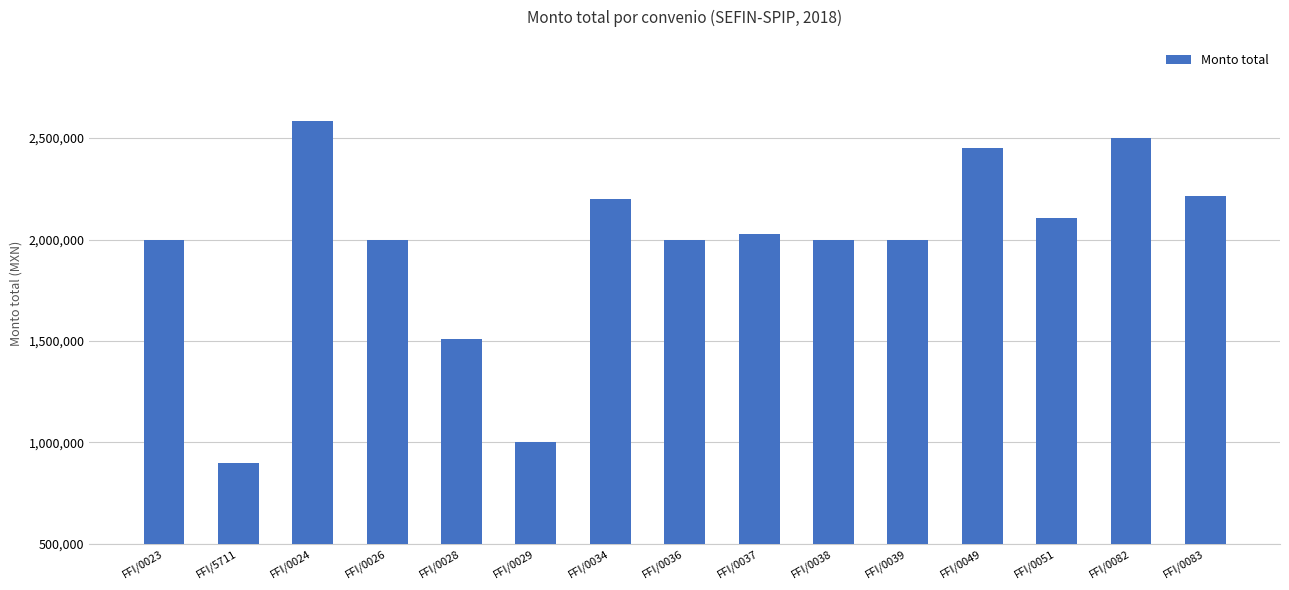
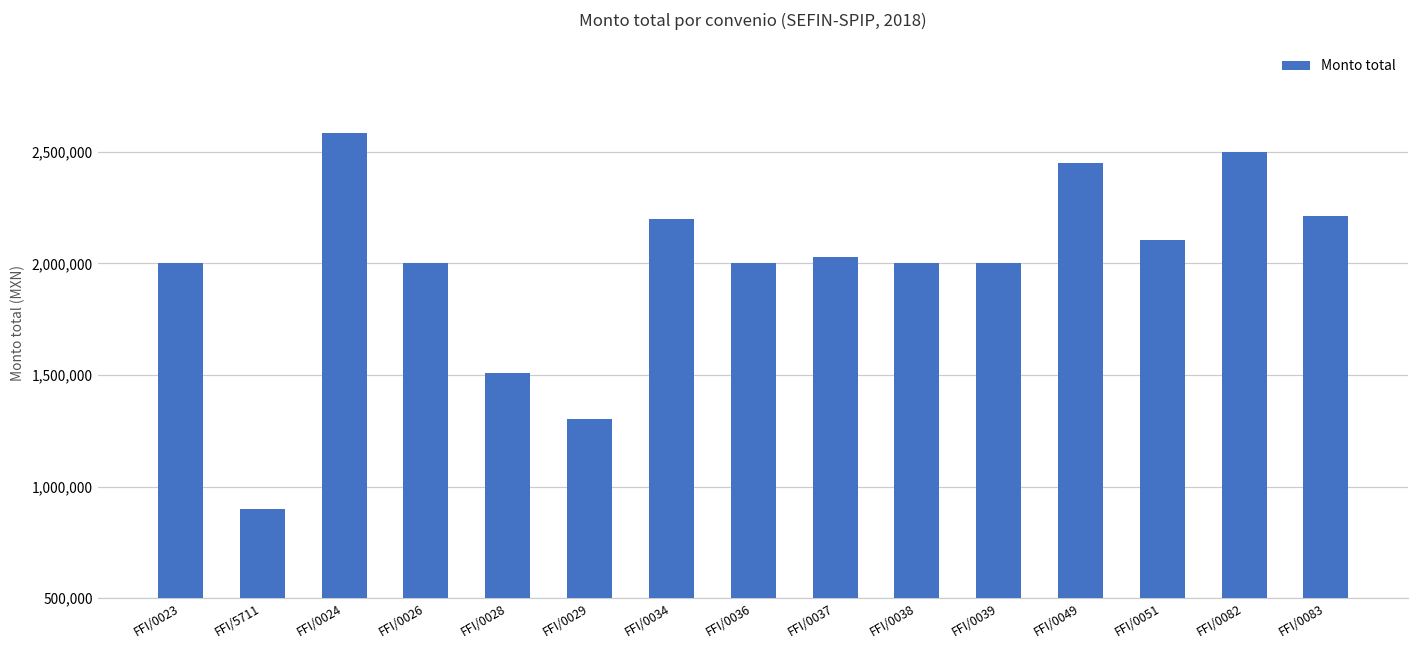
FFI/0029: 1,000,000 -> 1,300,000
